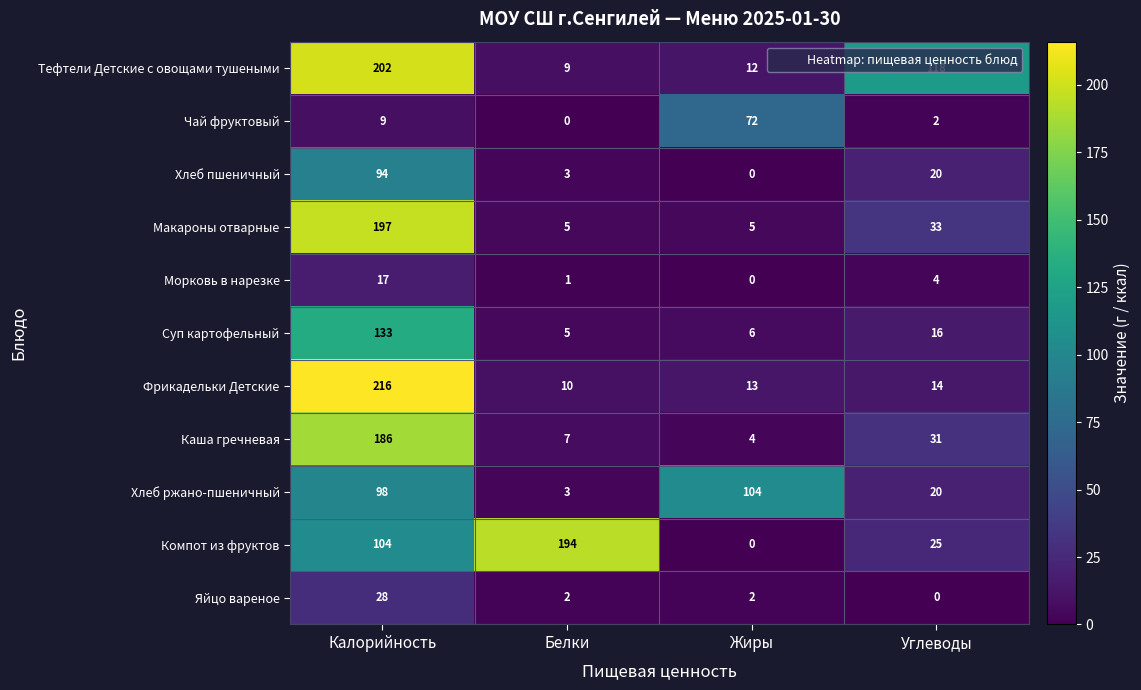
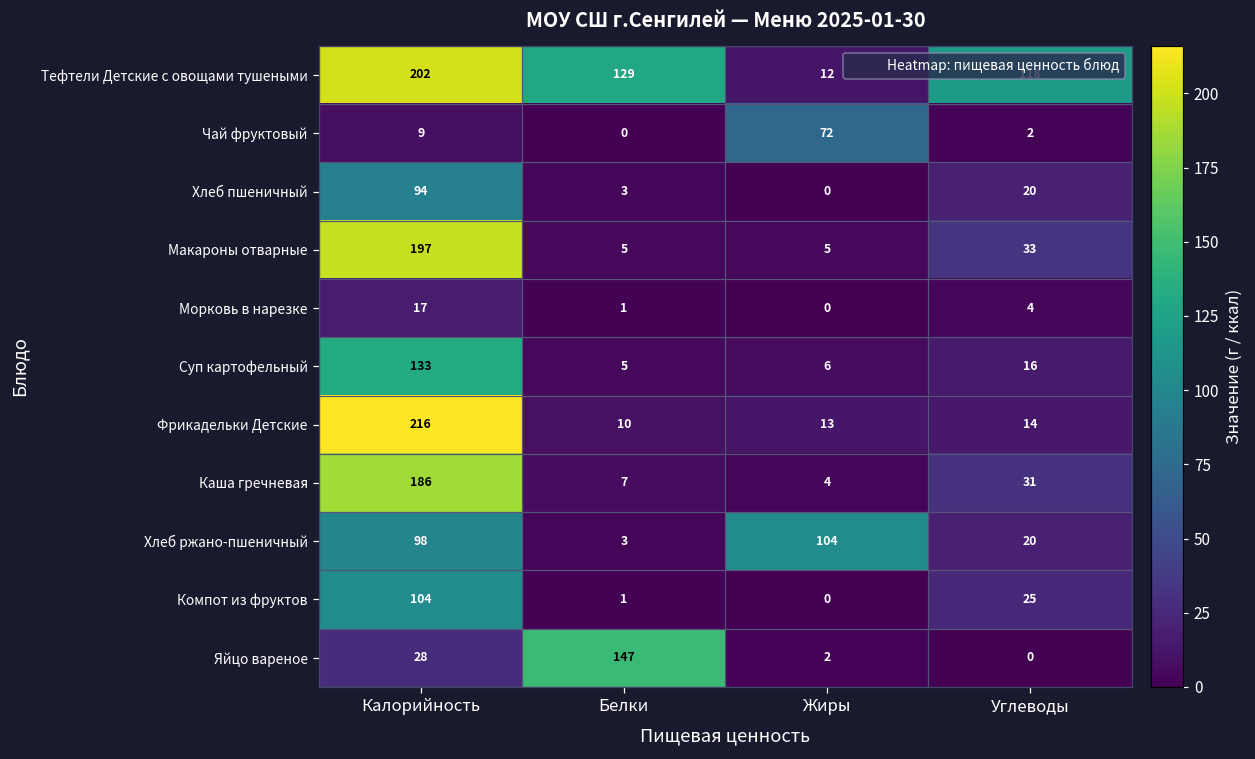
Тефтели Детские с овощами тушеными, Белки: 9 -> 129
Компот из фруктов, Белки: 194 -> 1
Яйцо вареное, Белки: 2 -> 147
